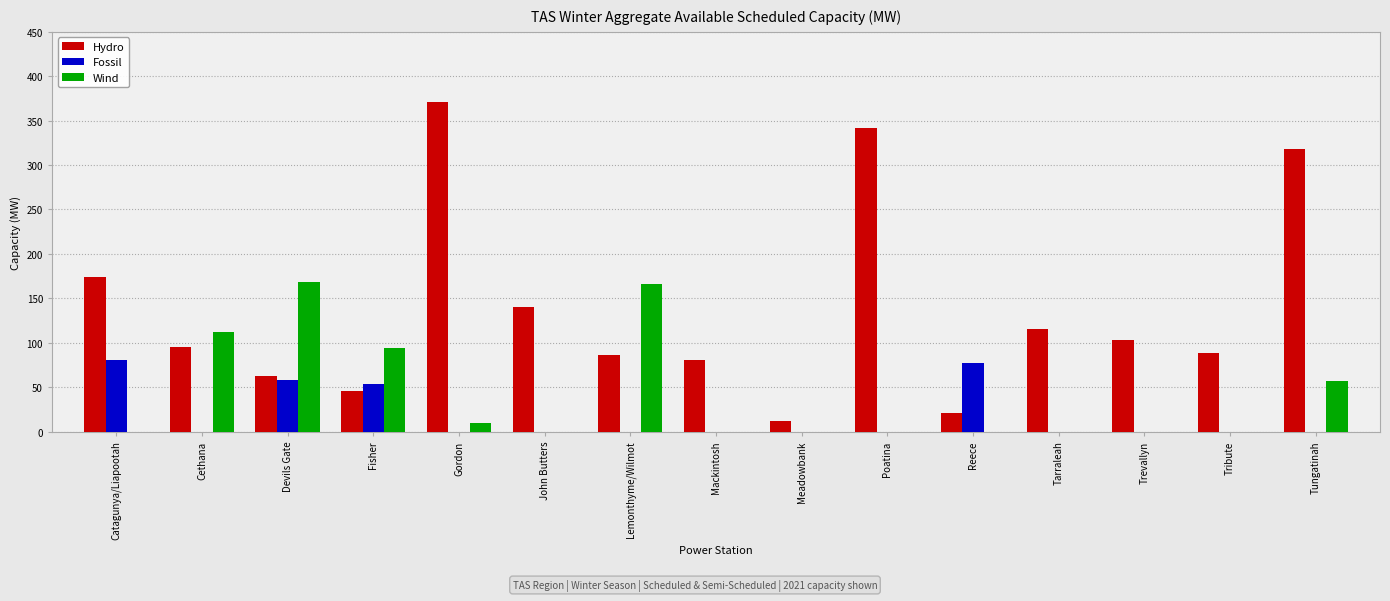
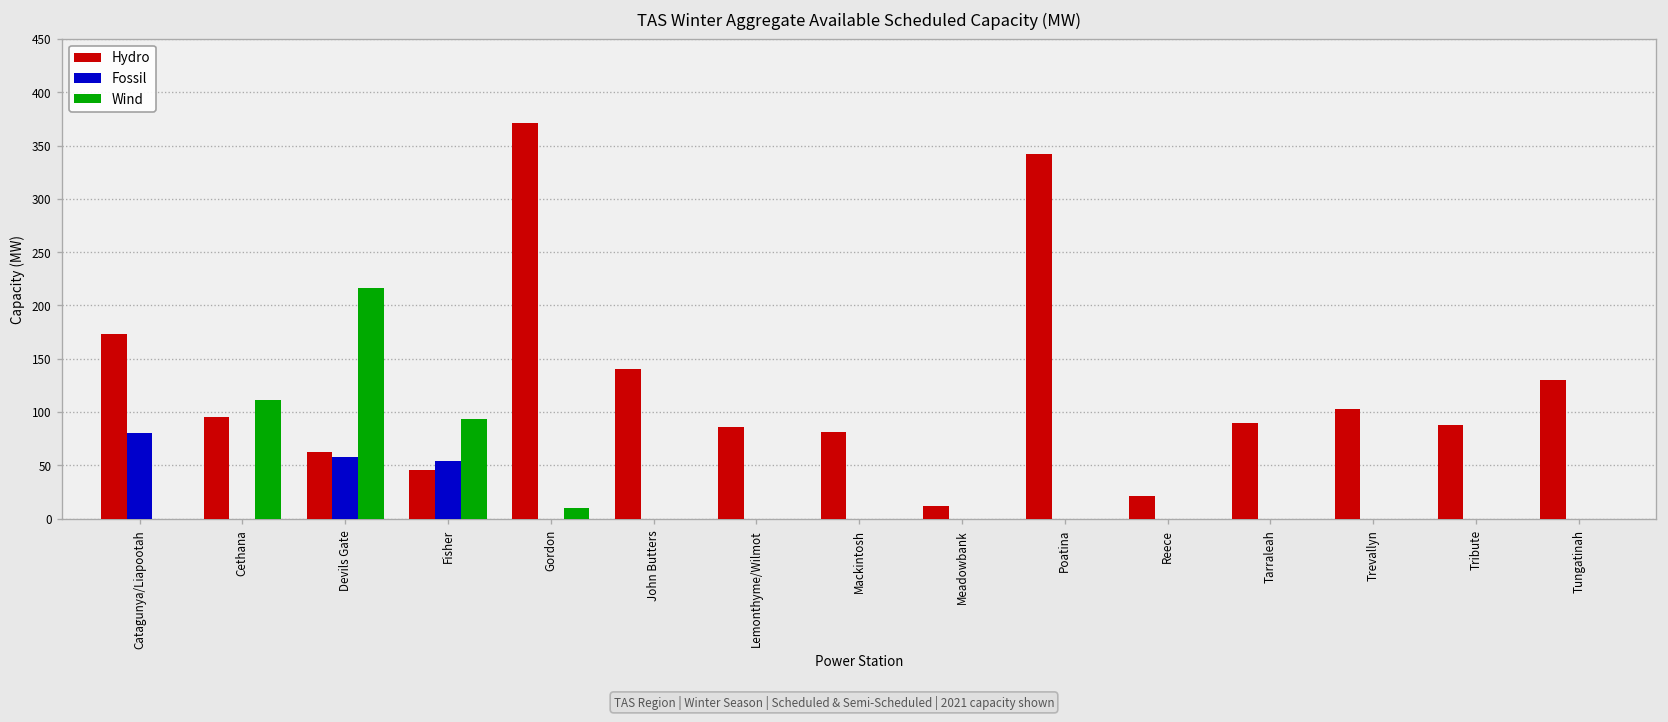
Wind, Devils Gate: 170 -> 220
Wind, Lemonthyme/Wilmot: 170 -> 0
Fossil, Reece: 80 -> 0
Hydro, Tarraleah: 120 -> 90
Hydro, Tungatinah: 320 -> 130
Wind, Tungatinah: 60 -> 0
